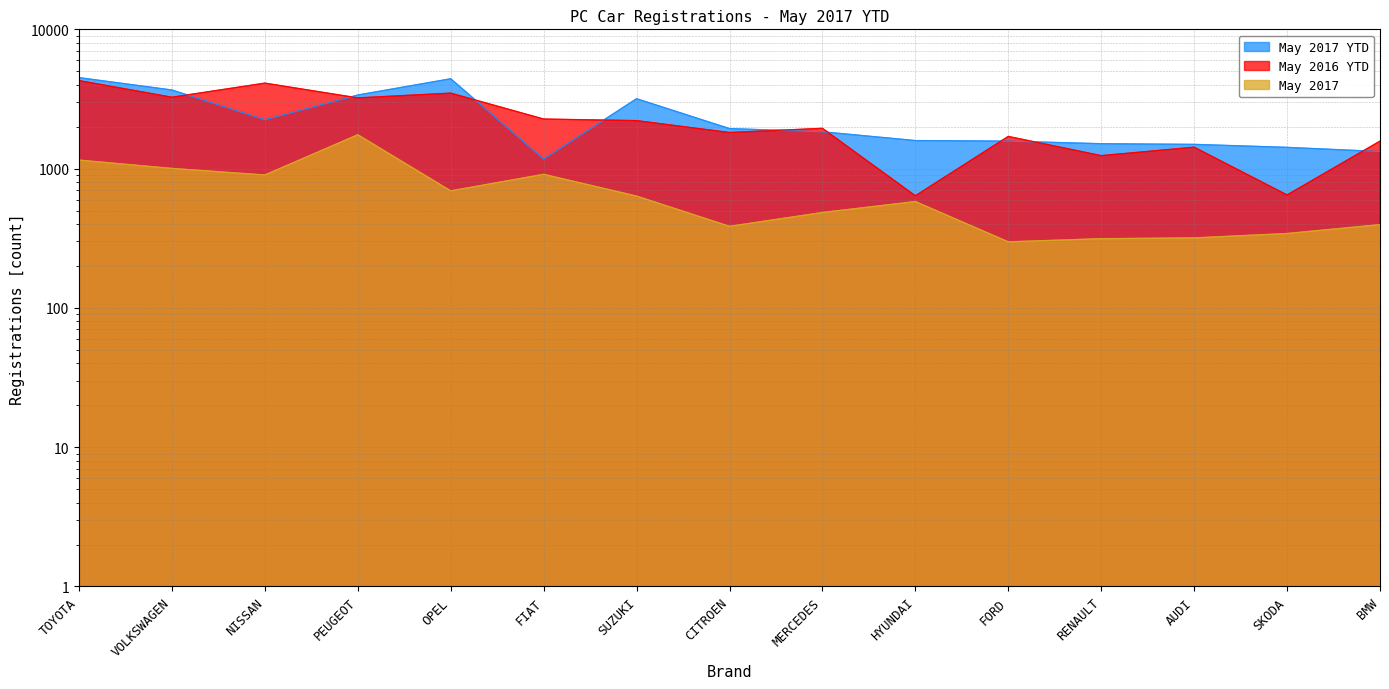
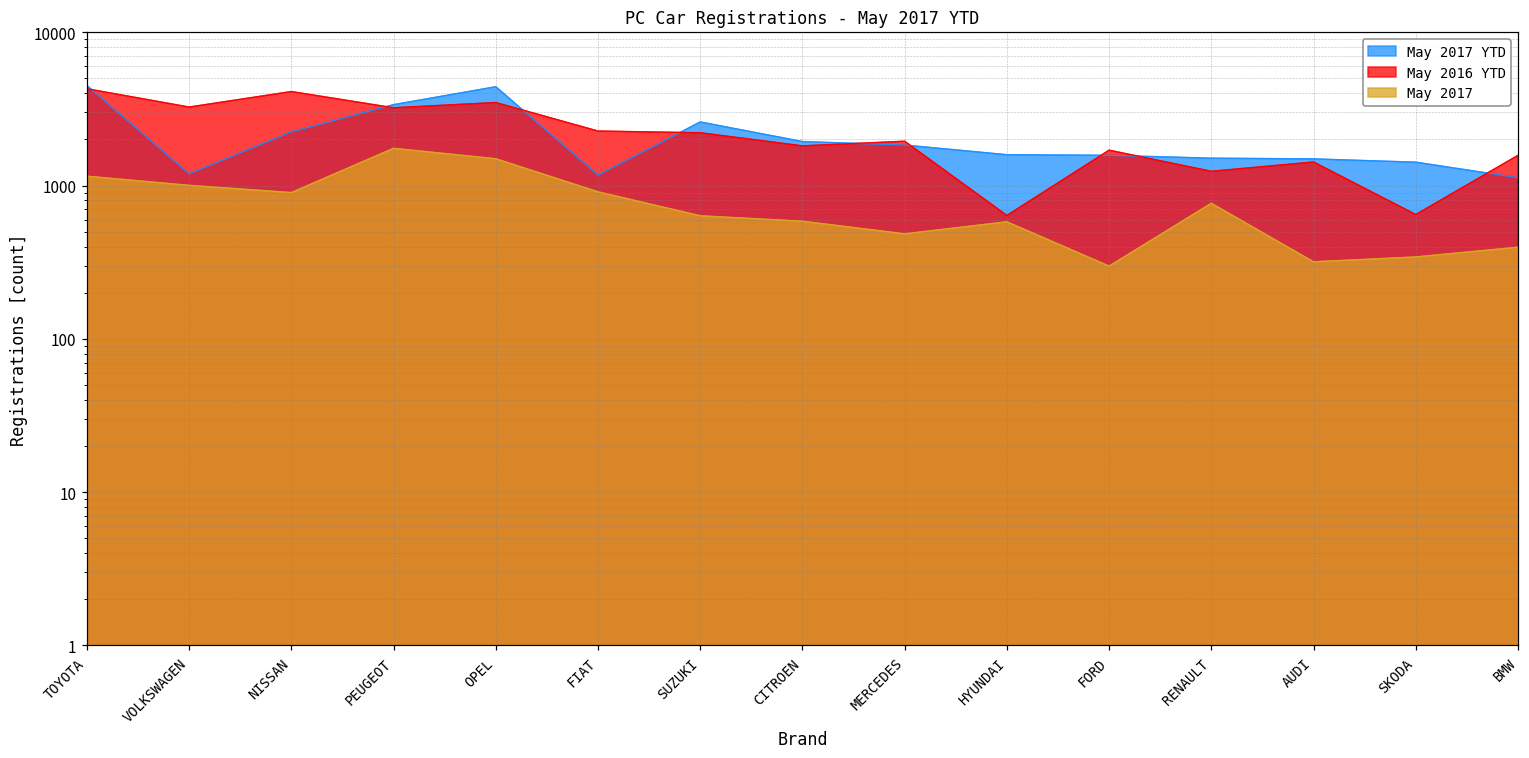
May 2017 YTD, VOLKSWAGEN: 3700 -> 1200
May 2017, OPEL: 700 -> 1500
May 2017 YTD, SUZUKI: 3200 -> 2600
May 2017, CITROEN: 390 -> 590
May 2017, RENAULT: 310 -> 800
May 2017 YTD, BMW: 1300 -> 1100
